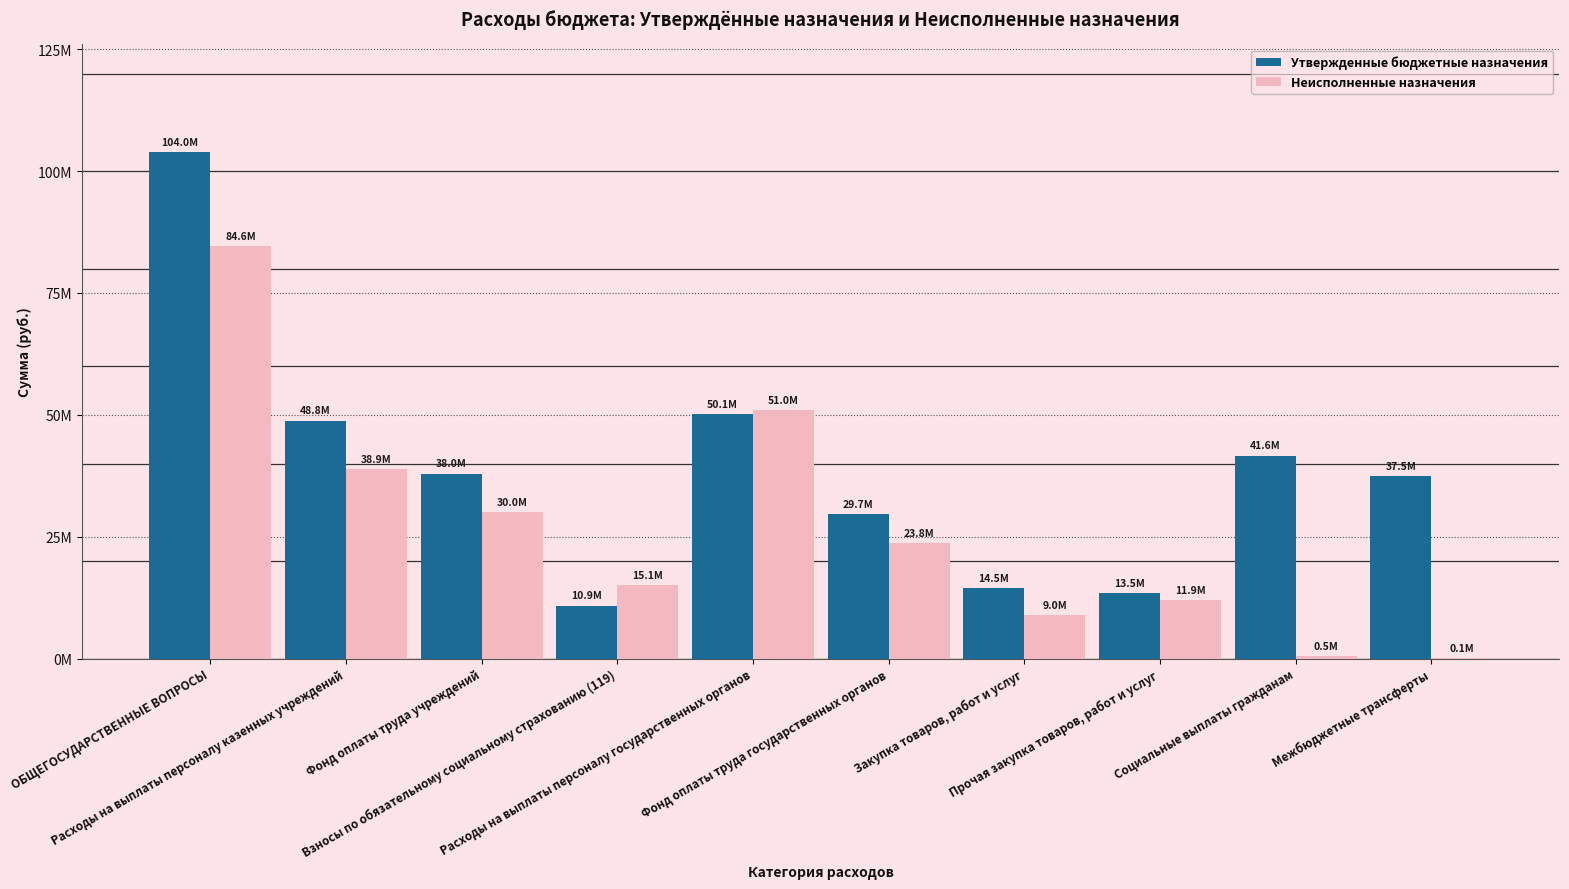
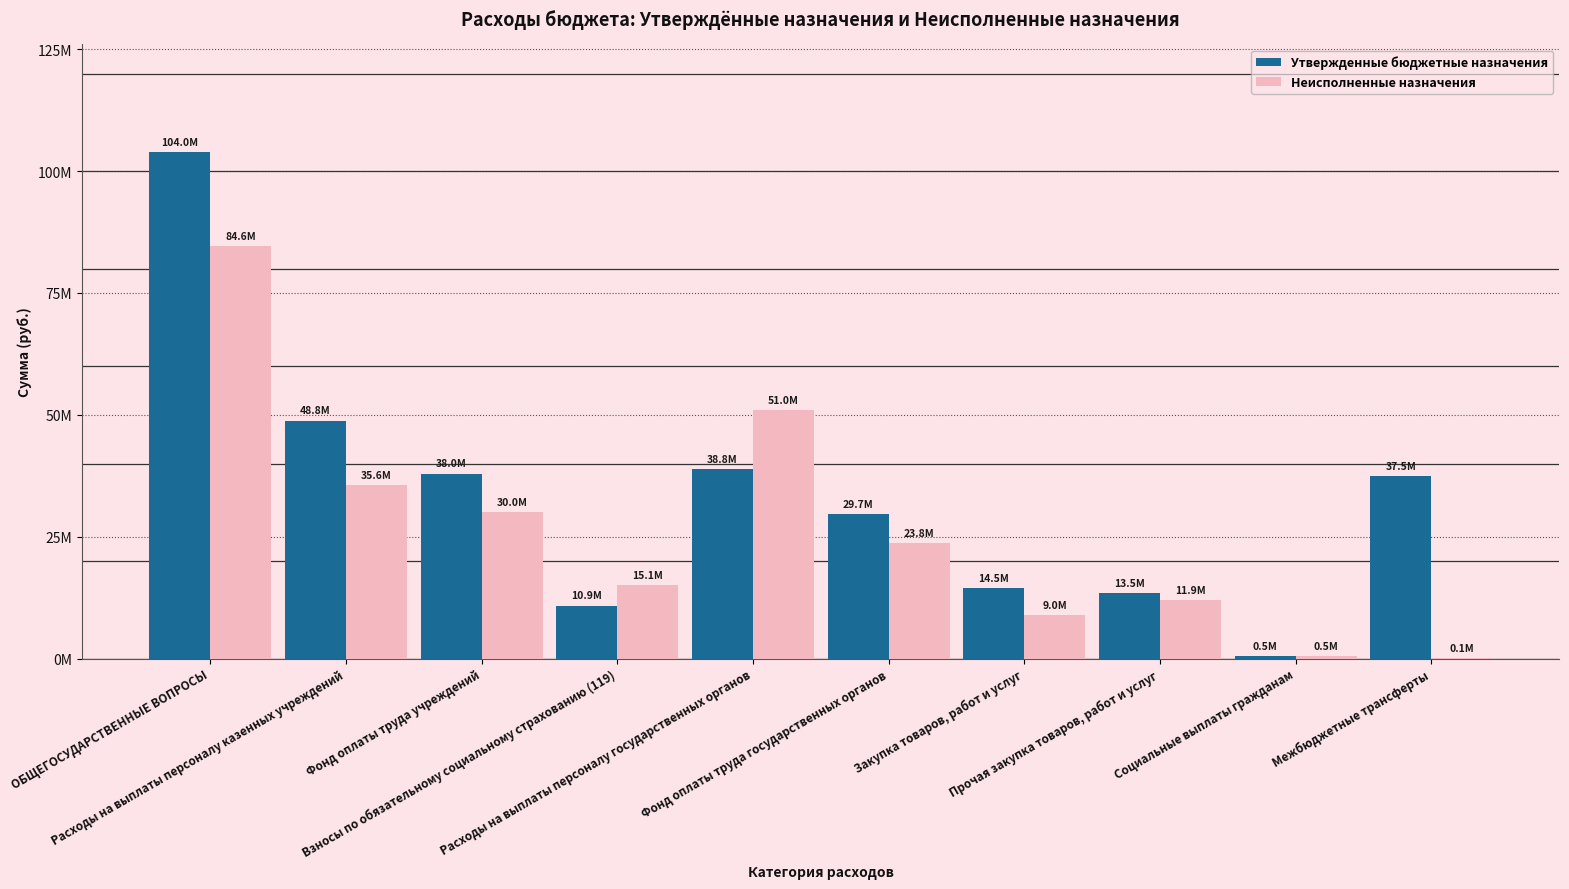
Неисполненные назначения, Расходы на выплаты персоналу казенных учреждений: 38.9M -> 35.6M
Утвержденные бюджетные назначения, Расходы на выплаты персоналу государственных органов: 50.1M -> 38.8M
Утвержденные бюджетные назначения, Социальные выплаты гражданам: 41.6M -> 0.5M
